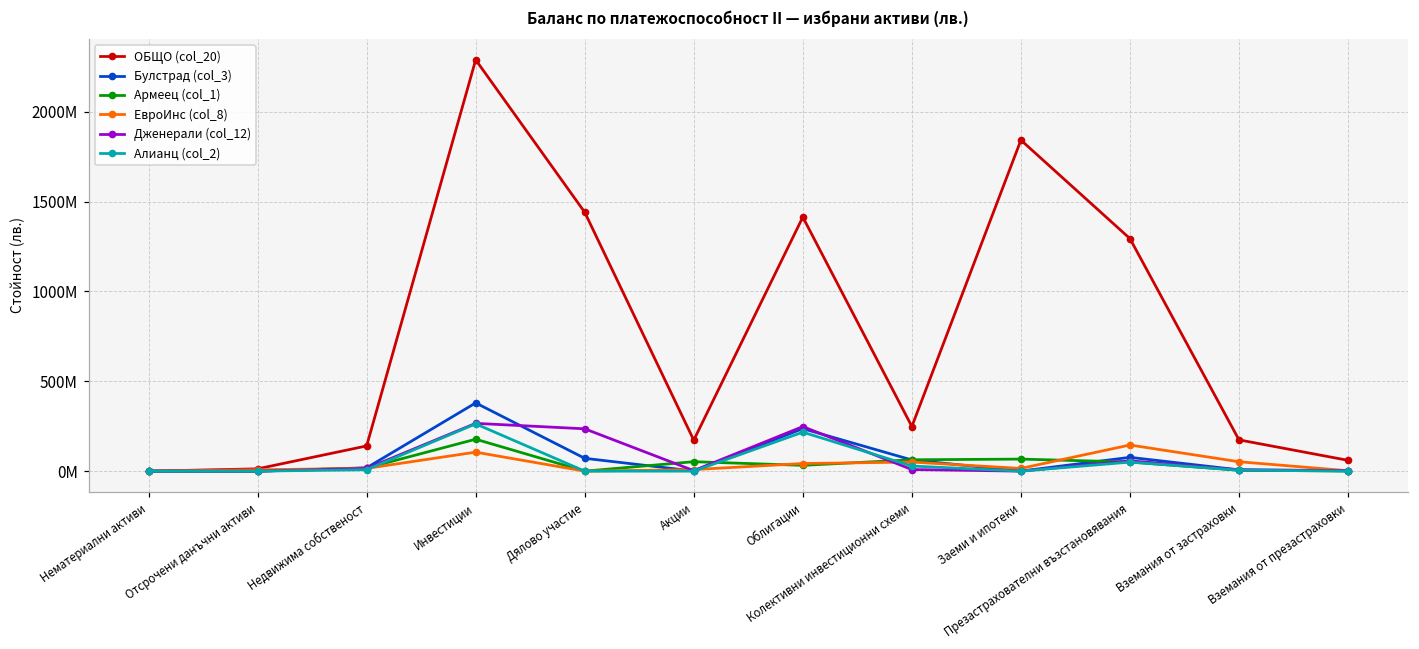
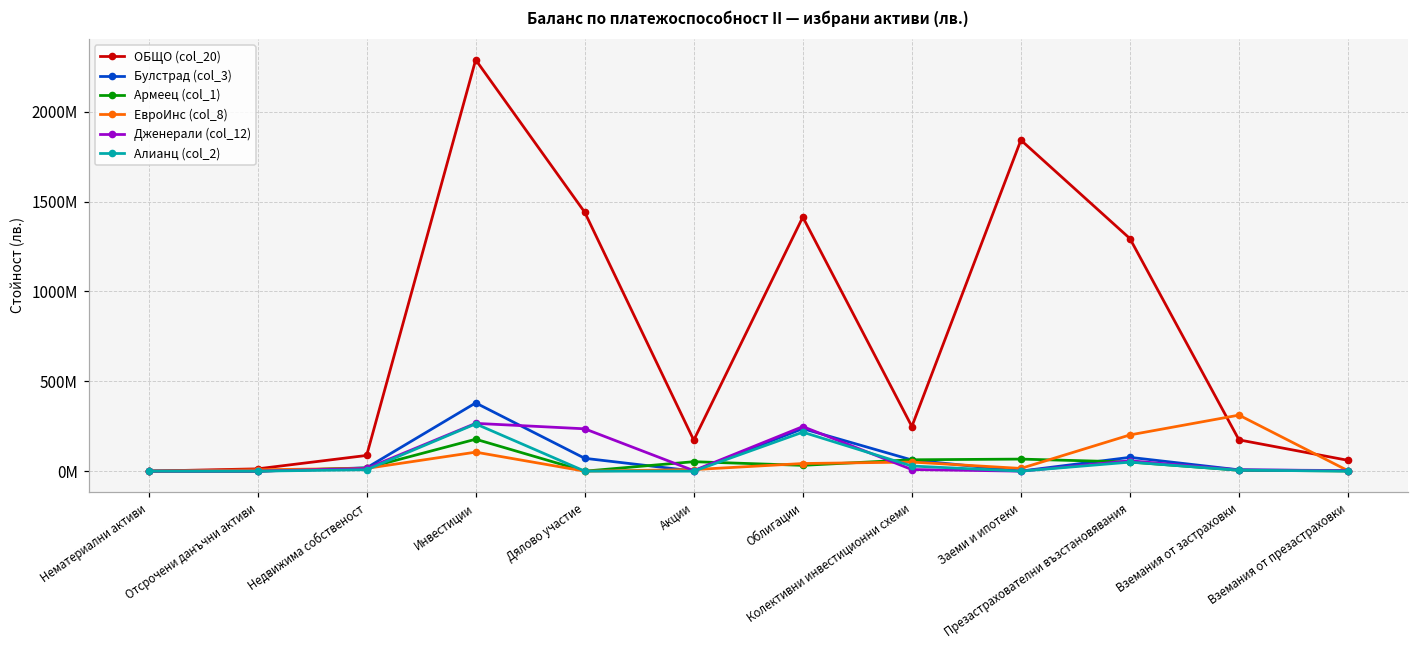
ОБЩО (col_20), Недвижима собственост: 140000000 -> 90000000
ЕвроИнс (col_8), Презастрахователни възстановявания: 150000000 -> 200000000
ЕвроИнс (col_8), Вземания от застраховки: 50000000 -> 310000000
